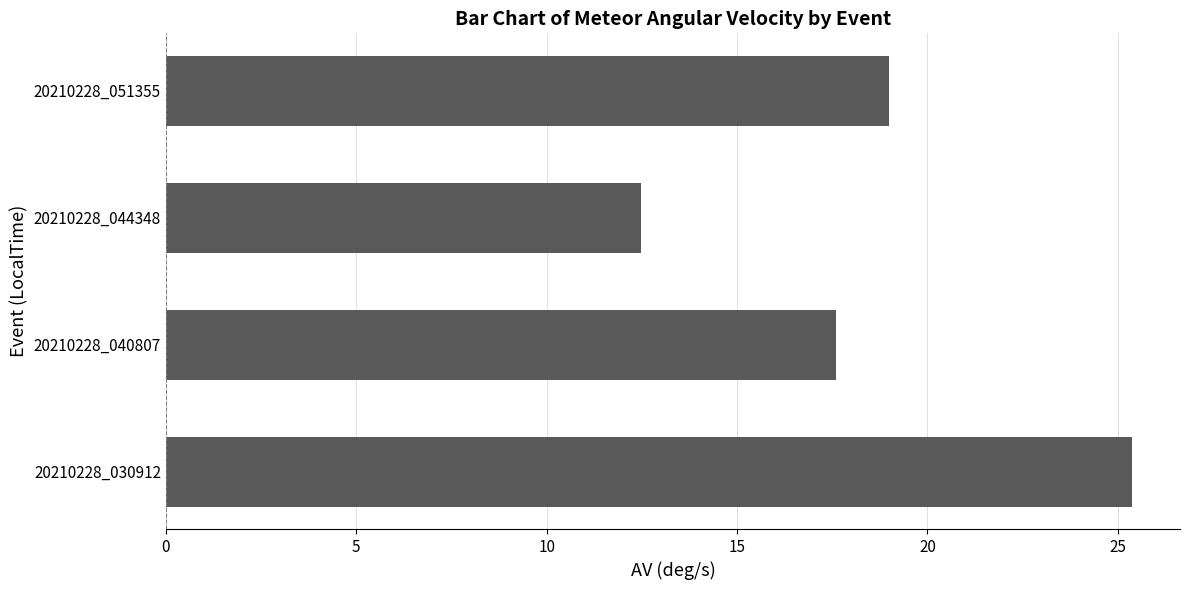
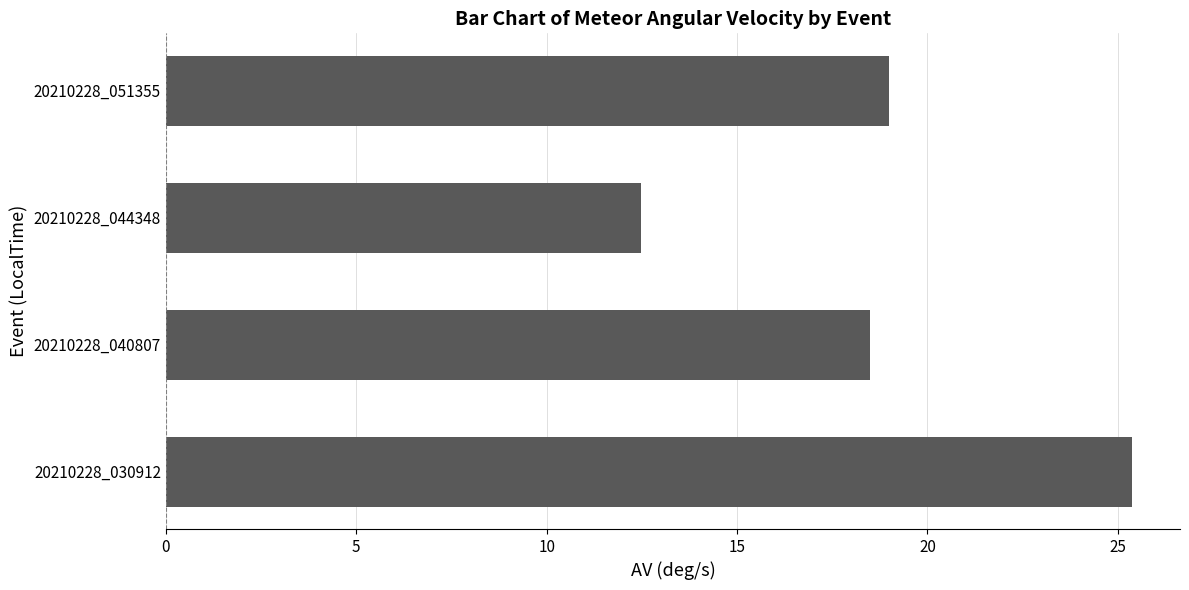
20210228_040807: 17.6 -> 18.5
